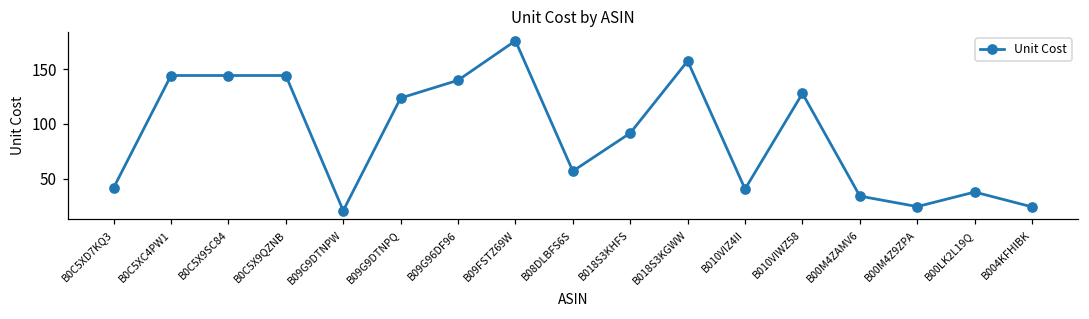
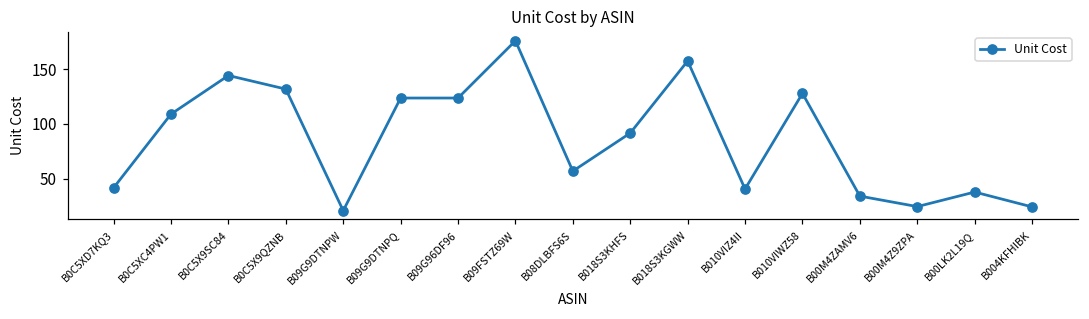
B0C5XC4PW1: 140 -> 110
B0C5X9QZNB: 140 -> 130
B09G96DF96: 140 -> 120
